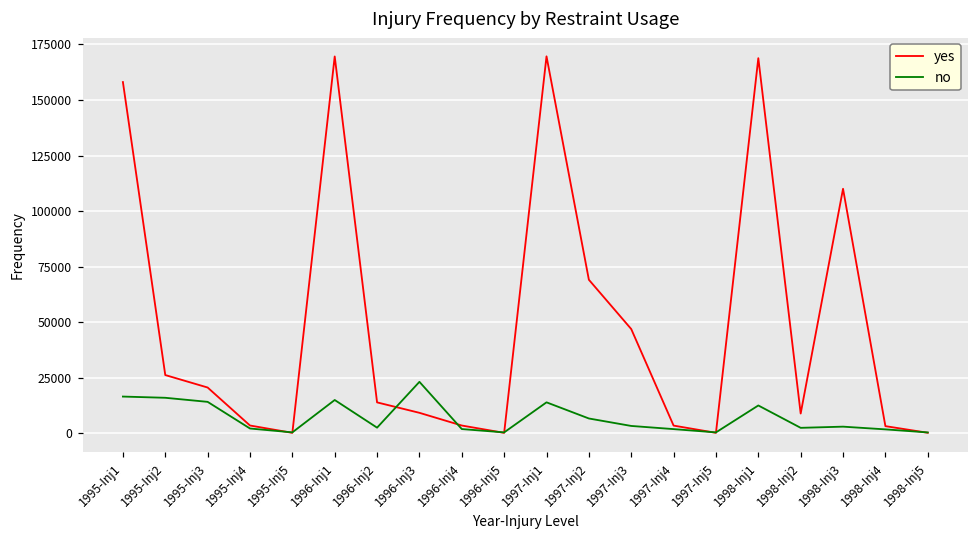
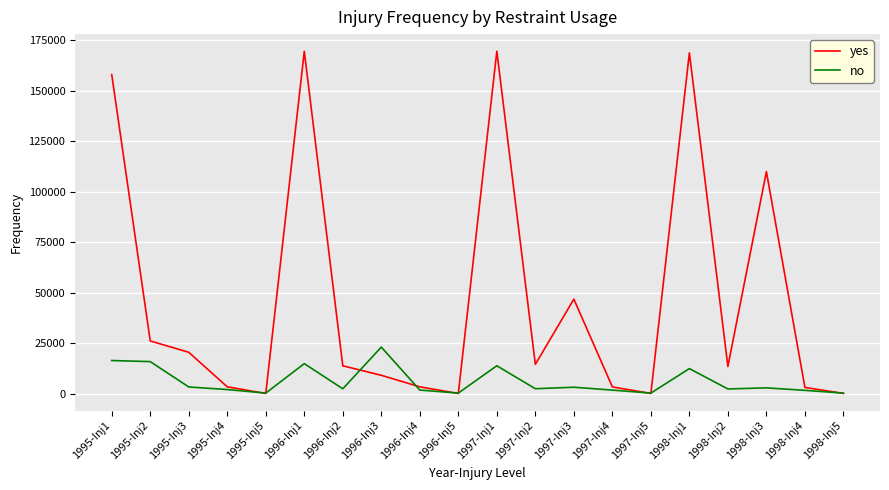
no, 1995-Inj3: 14000 -> 3000
yes, 1997-Inj2: 69000 -> 15000
no, 1997-Inj2: 7000 -> 3000
yes, 1998-Inj2: 9000 -> 14000
